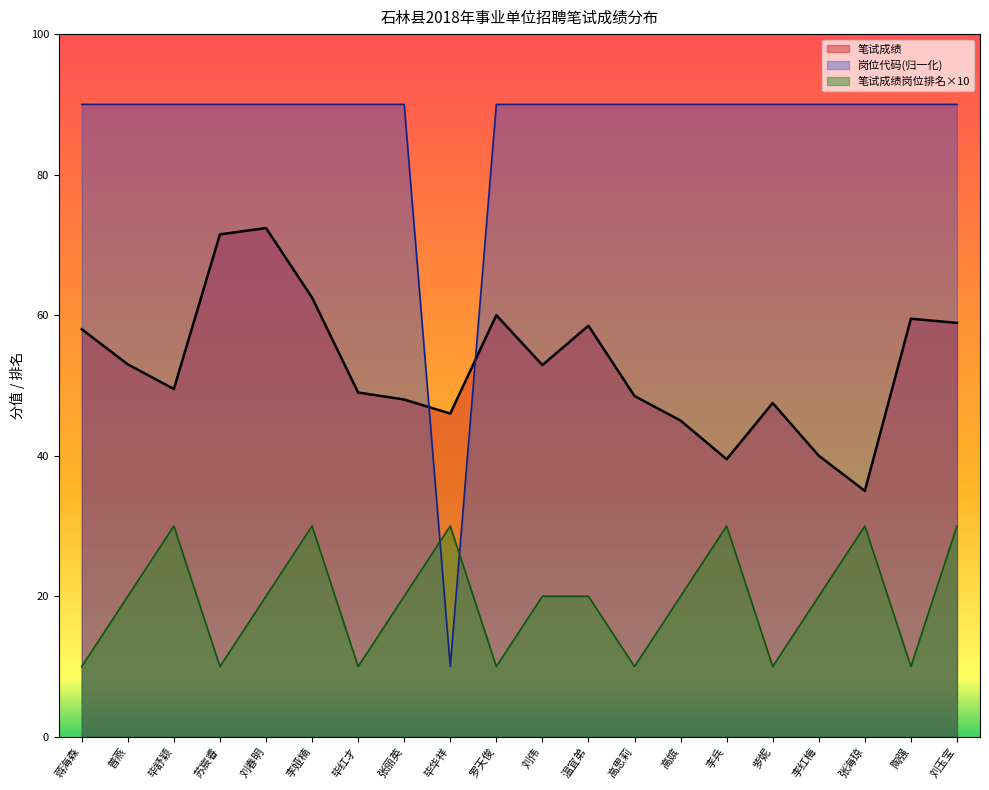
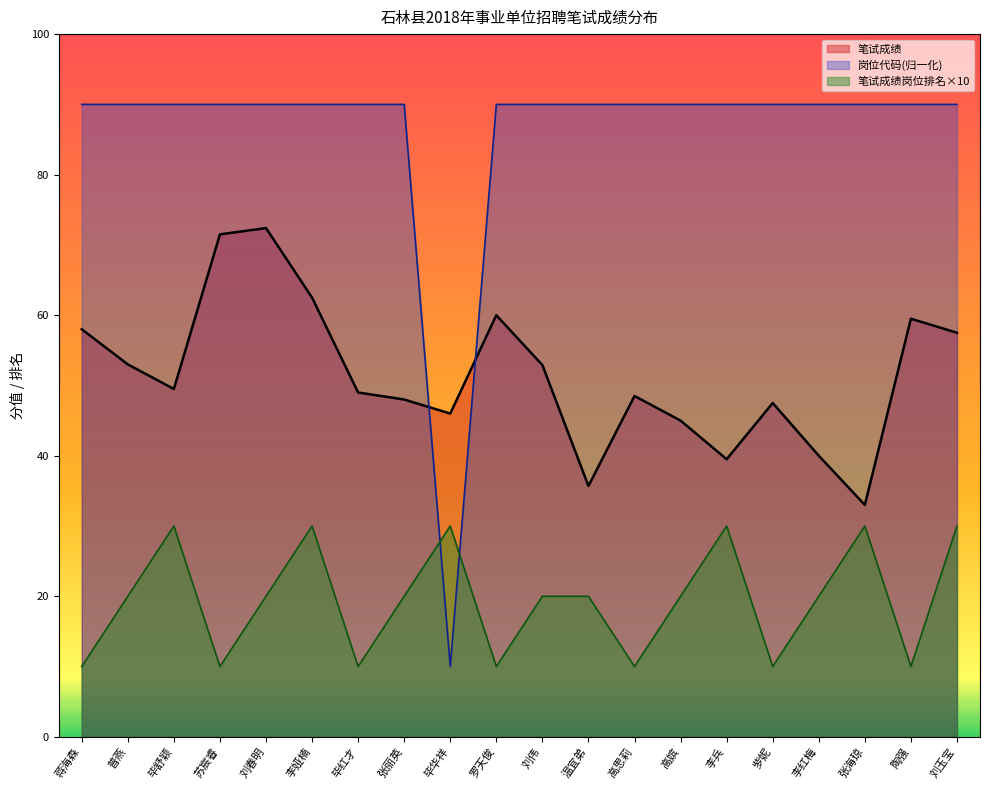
笔试成绩, 温宜弟: 59 -> 36
笔试成绩, 张海琼: 35 -> 33
笔试成绩, 刘玉宝: 59 -> 58
